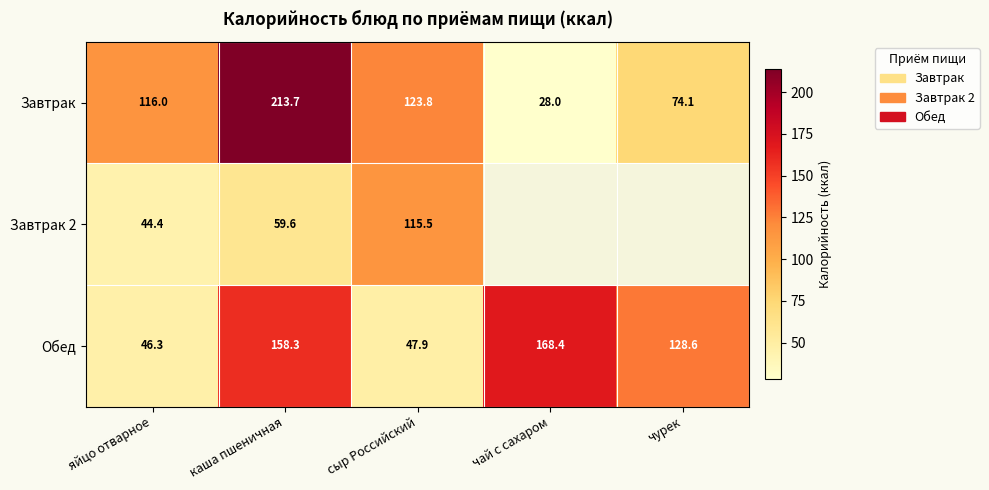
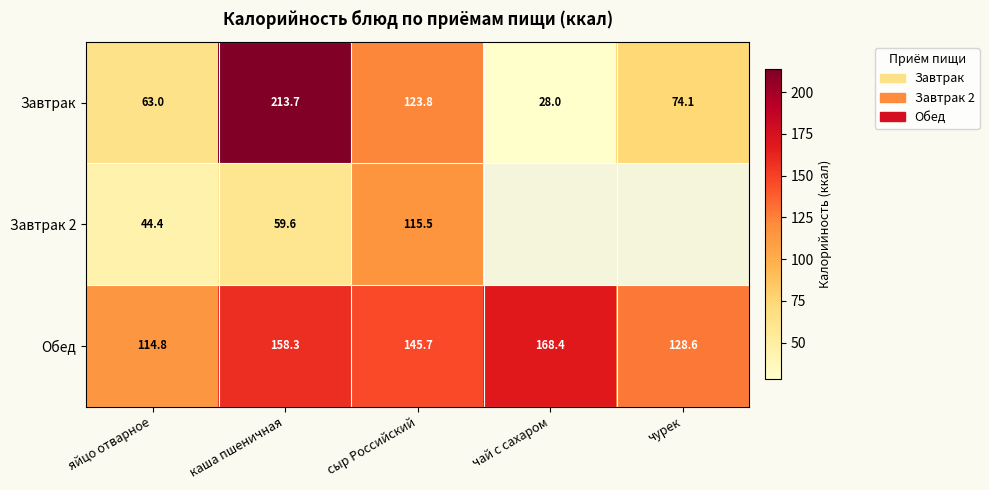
Завтрак, яйцо отварное: 116.0 -> 63.0
Обед, яйцо отварное: 46.3 -> 114.8
Обед, сыр Российский: 47.9 -> 145.7
